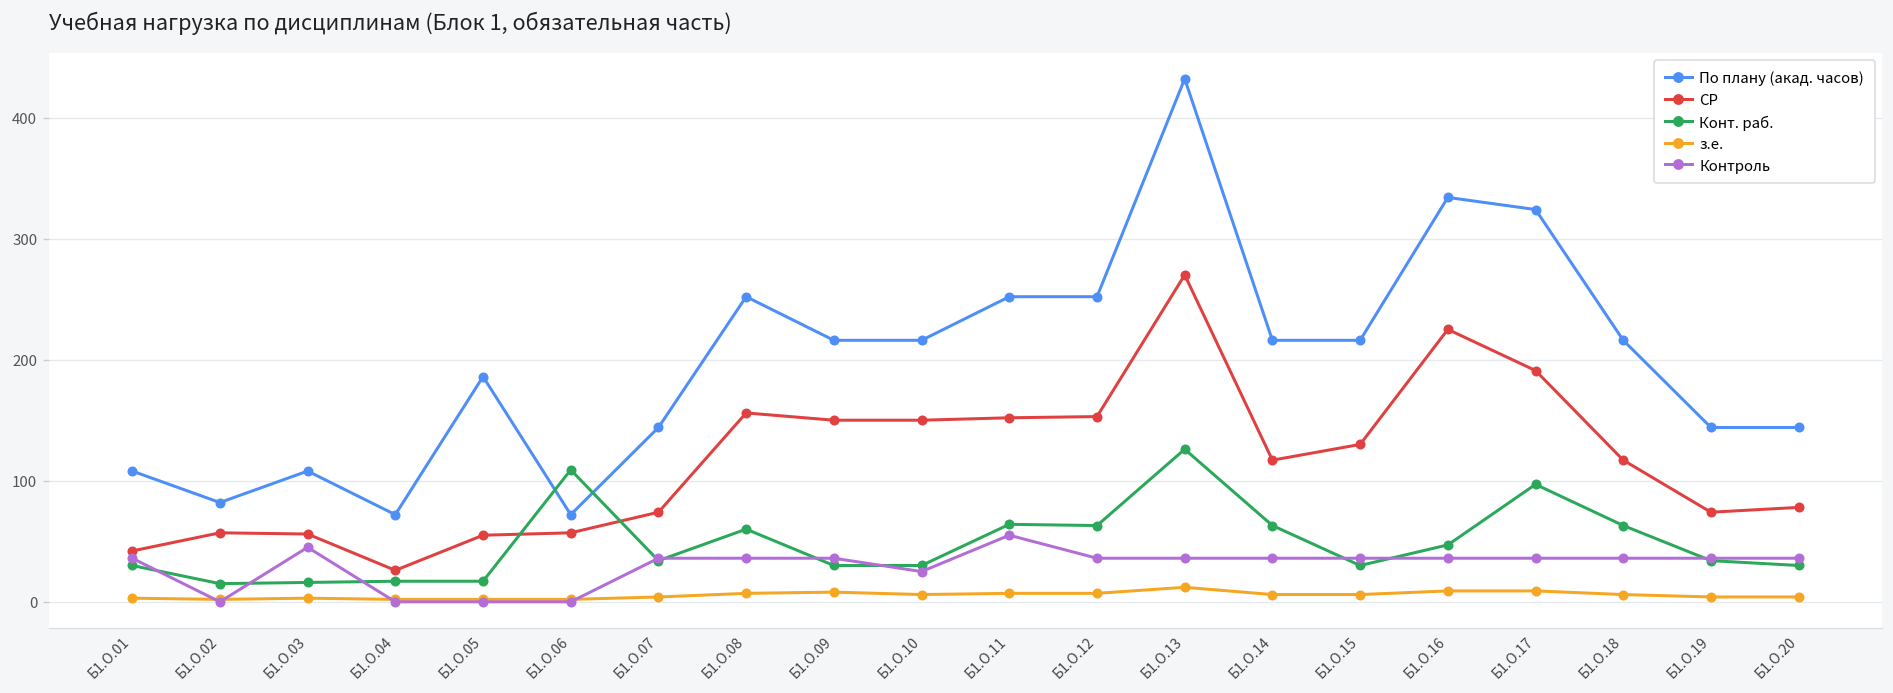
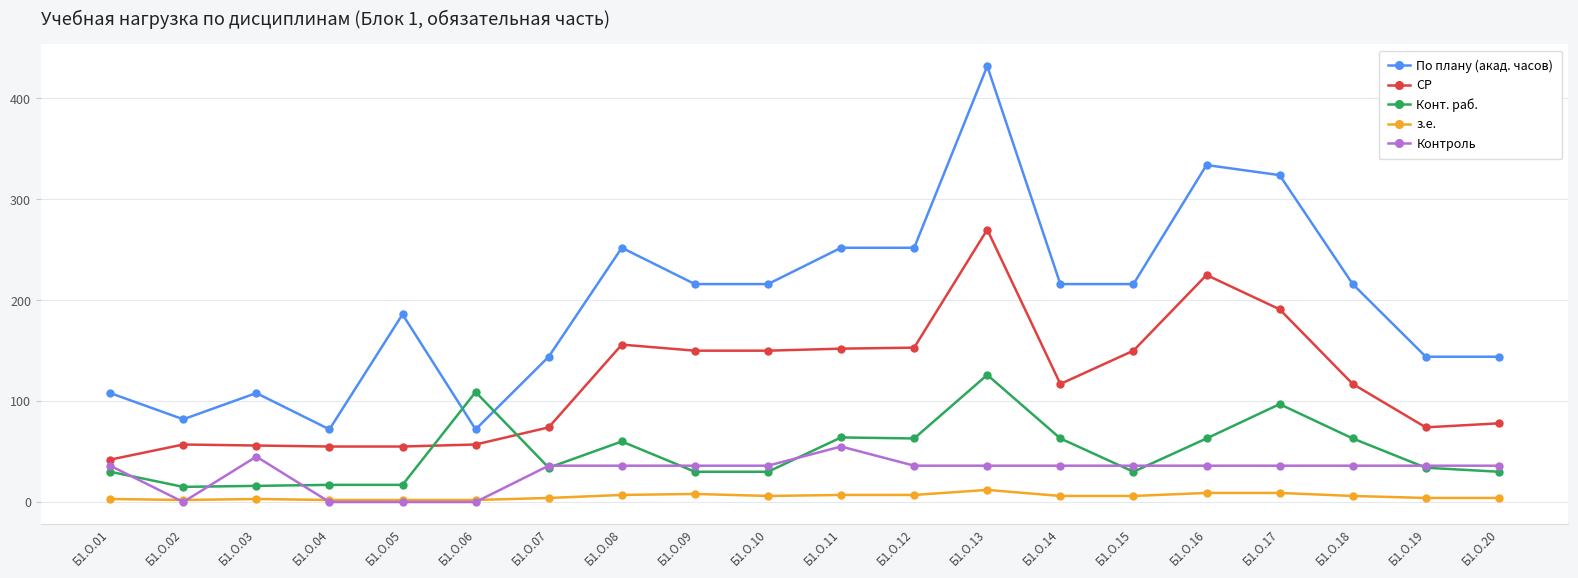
СР, Б1.О.04: 26 -> 55
Контроль, Б1.О.10: 25 -> 36
СР, Б1.О.15: 130 -> 150
Конт. раб., Б1.О.16: 47 -> 63
